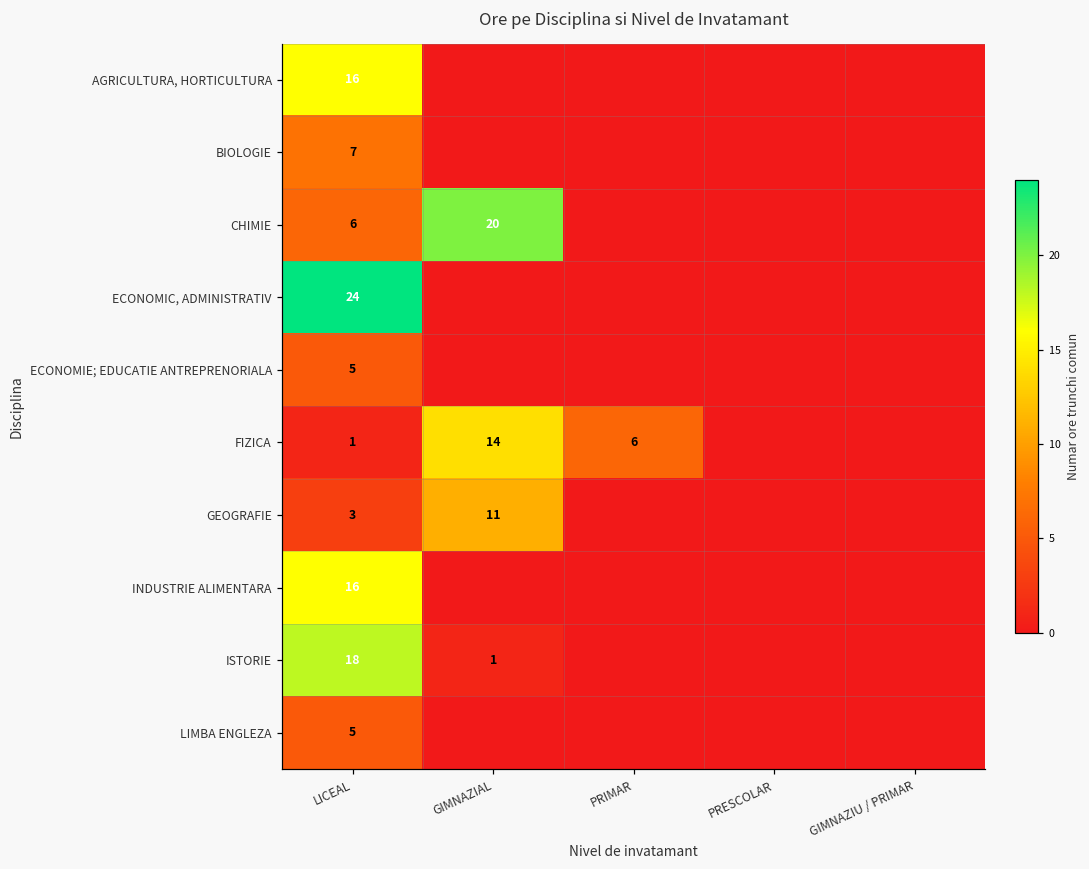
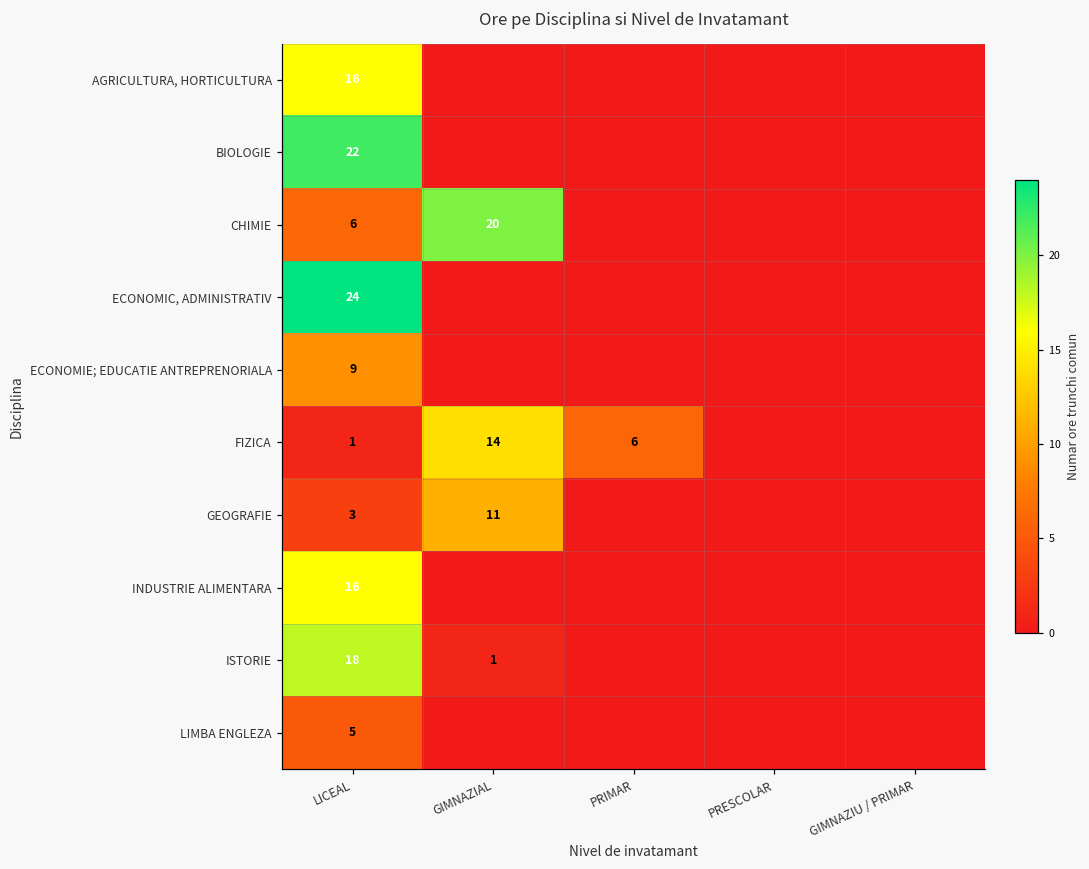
BIOLOGIE, LICEAL: 7 -> 22
ECONOMIE; EDUCATIE ANTREPRENORIALA, LICEAL: 5 -> 9
